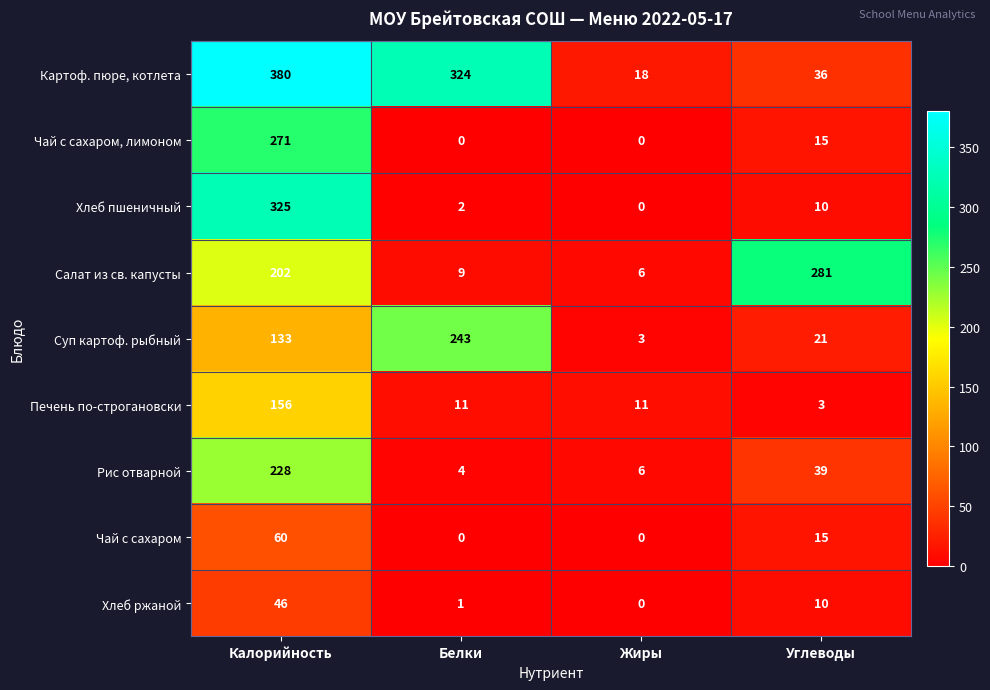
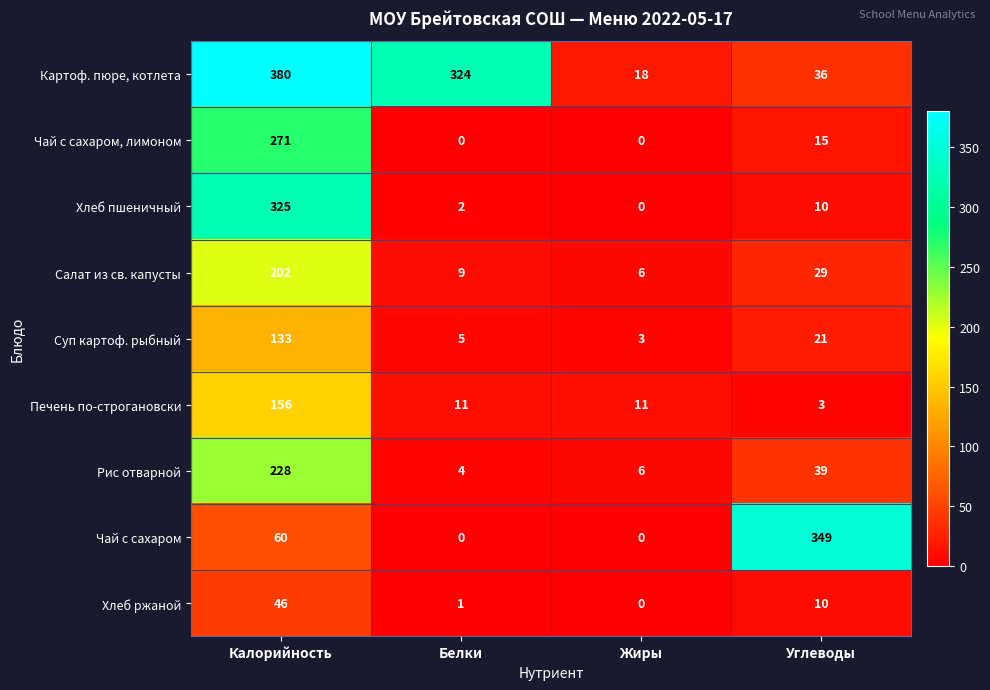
Салат из св. капусты, Углеводы: 281 -> 29
Суп картоф. рыбный, Белки: 243 -> 5
Чай с сахаром, Углеводы: 15 -> 349
